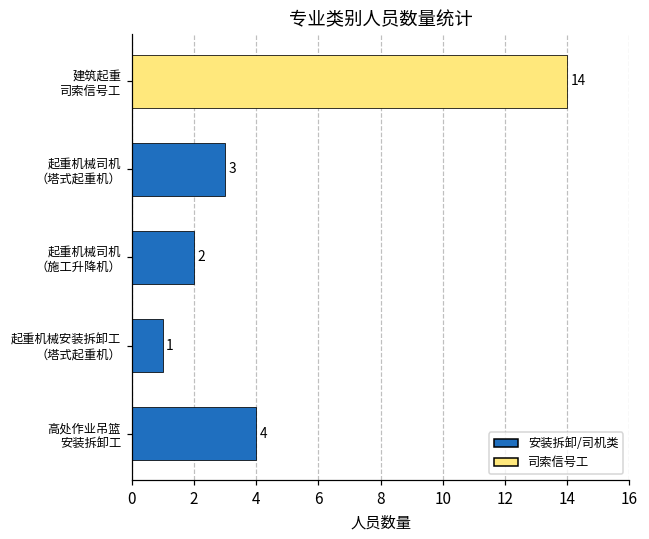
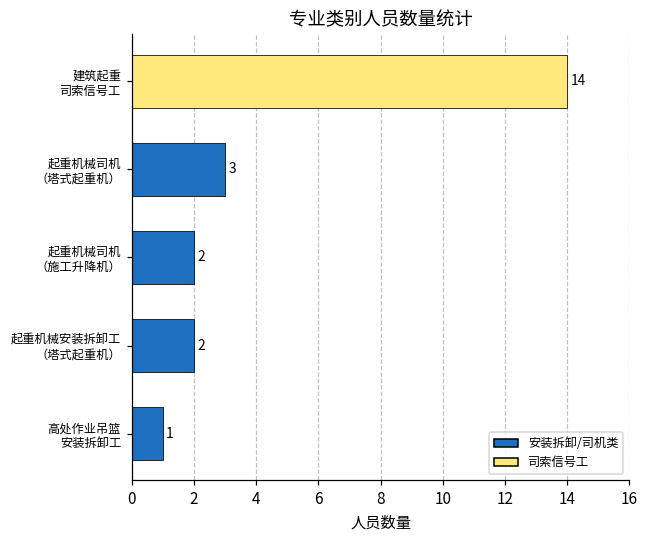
起重机械安装拆卸工 （塔式起重机）: 1 -> 2
高处作业吊篮 安装拆卸工: 4 -> 1
